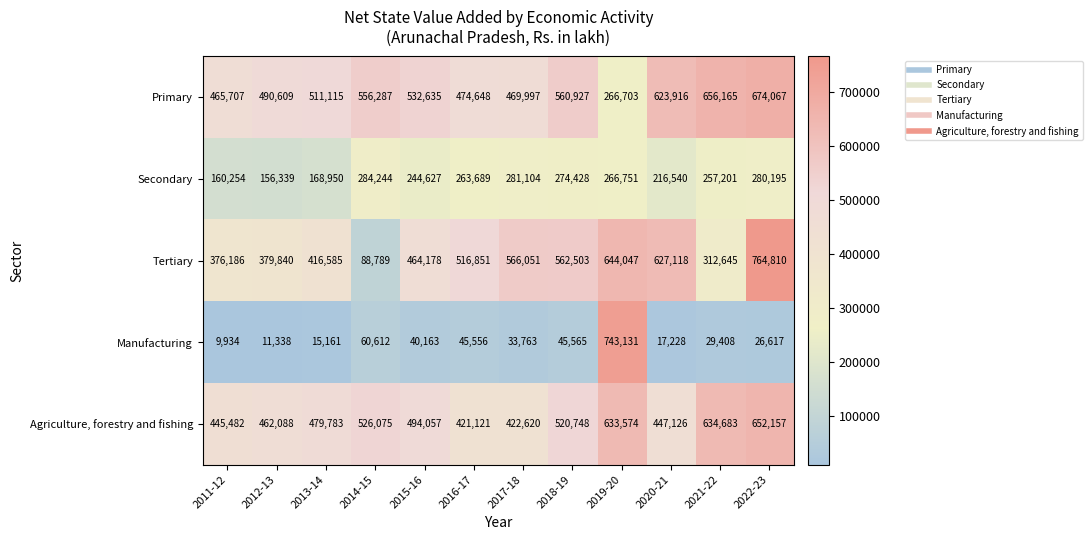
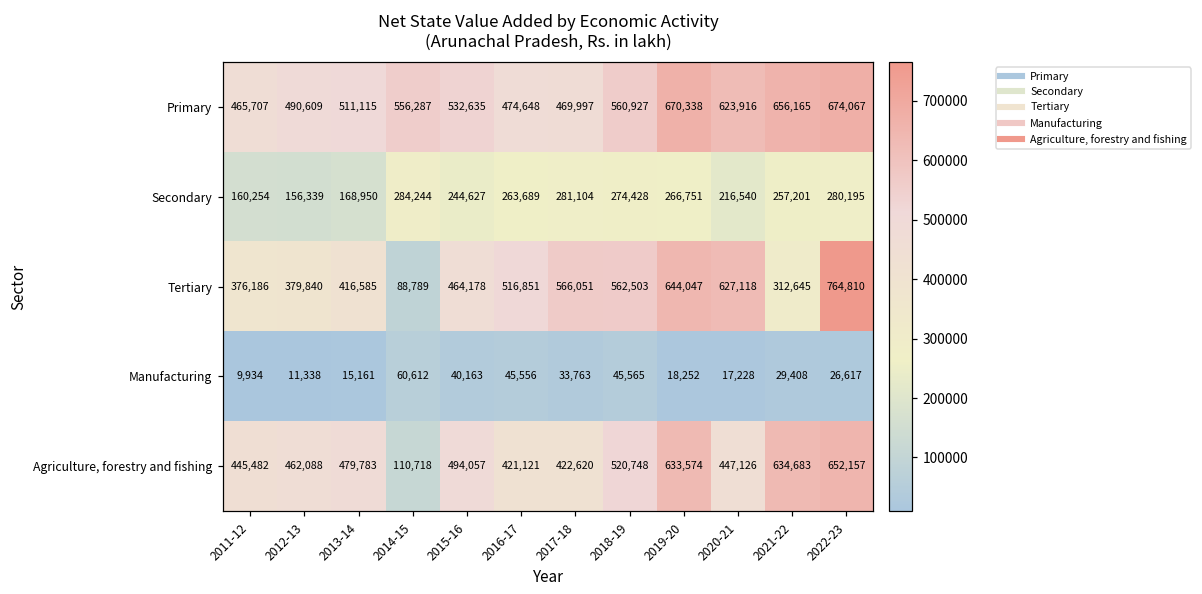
Primary, 2019-20: 266,703 -> 670,338
Manufacturing, 2019-20: 743,131 -> 18,252
Agriculture, forestry and fishing, 2014-15: 526,075 -> 110,718
